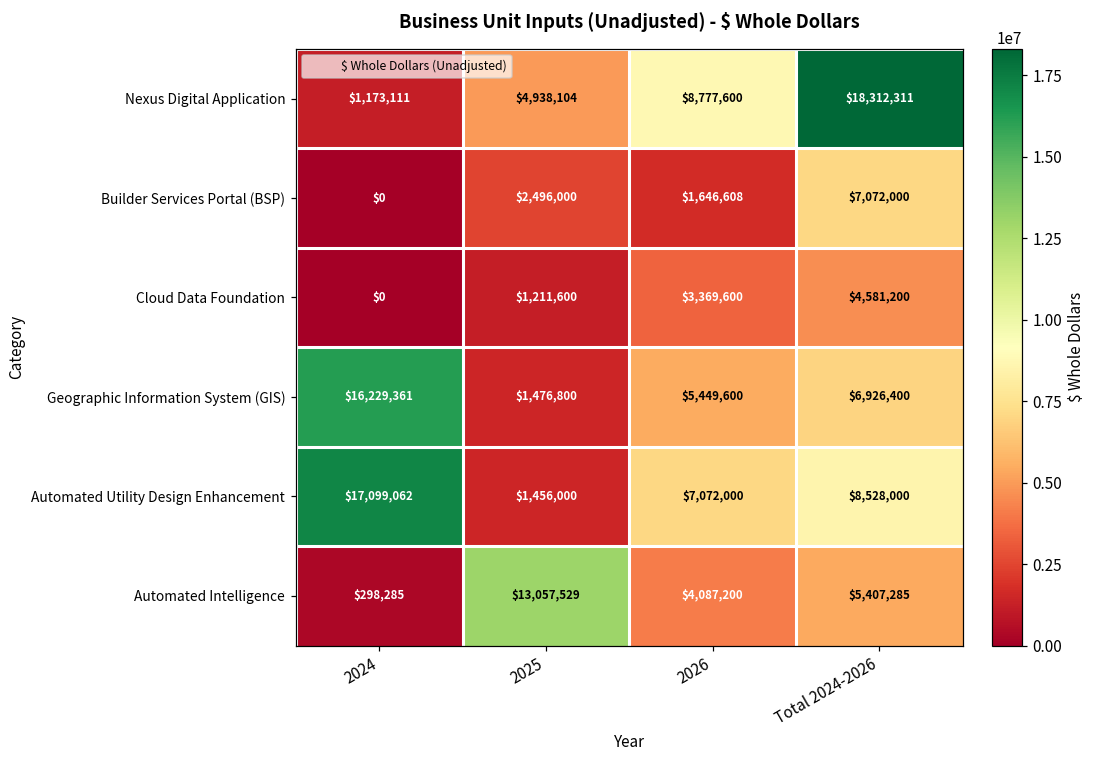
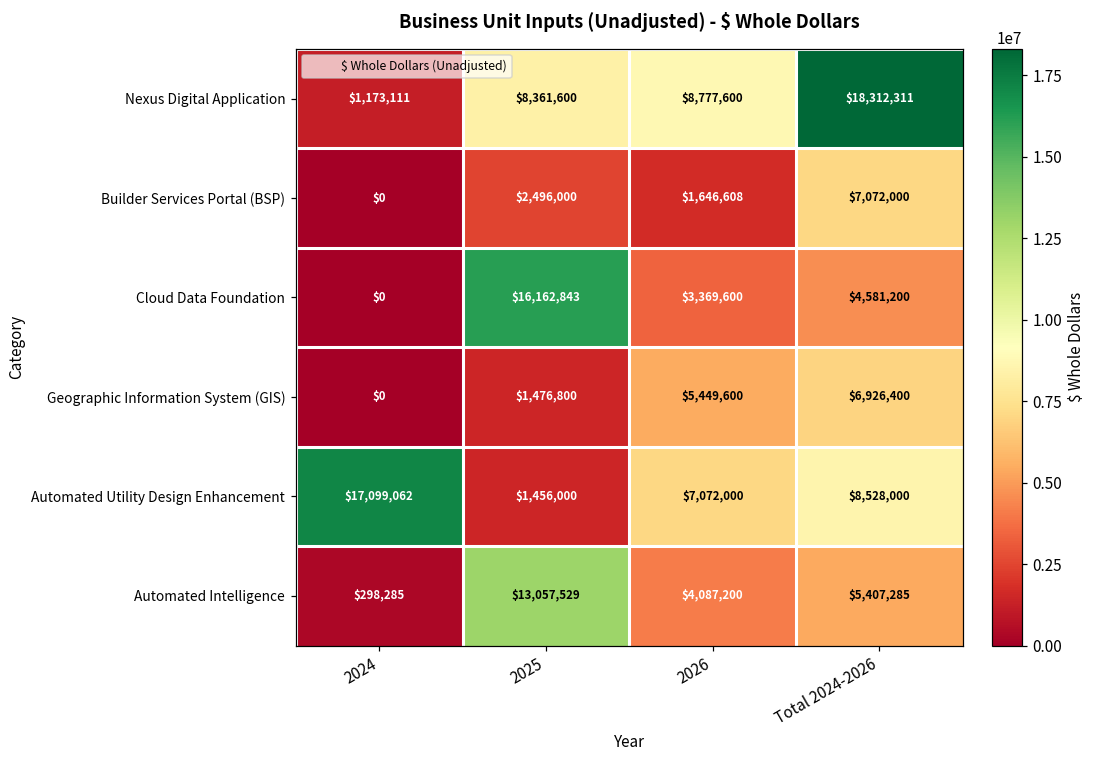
Nexus Digital Application, 2025: $4,938,104 -> $8,361,600
Cloud Data Foundation, 2025: $1,211,600 -> $16,162,843
Geographic Information System (GIS), 2024: $16,229,361 -> $0
